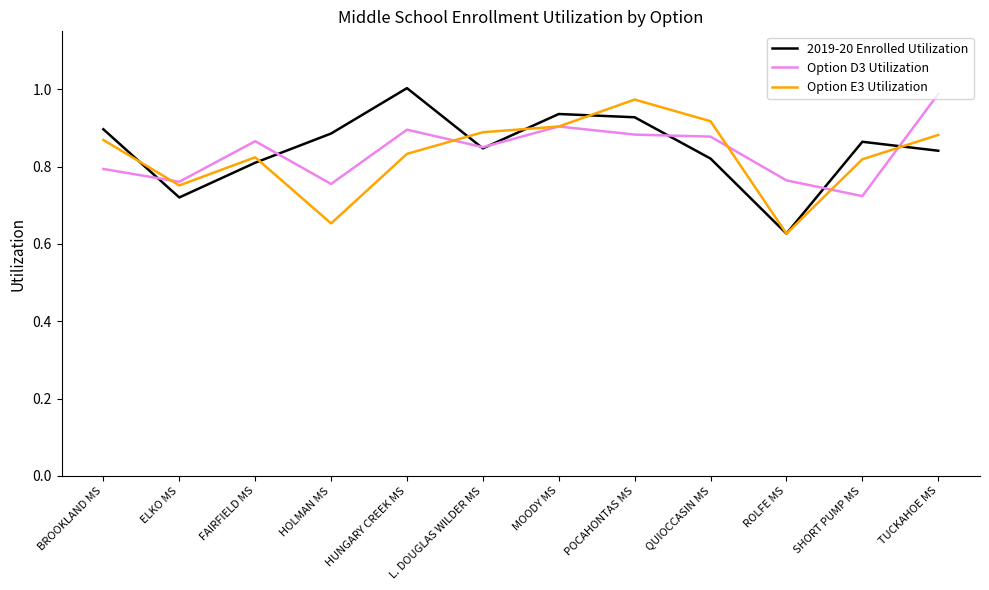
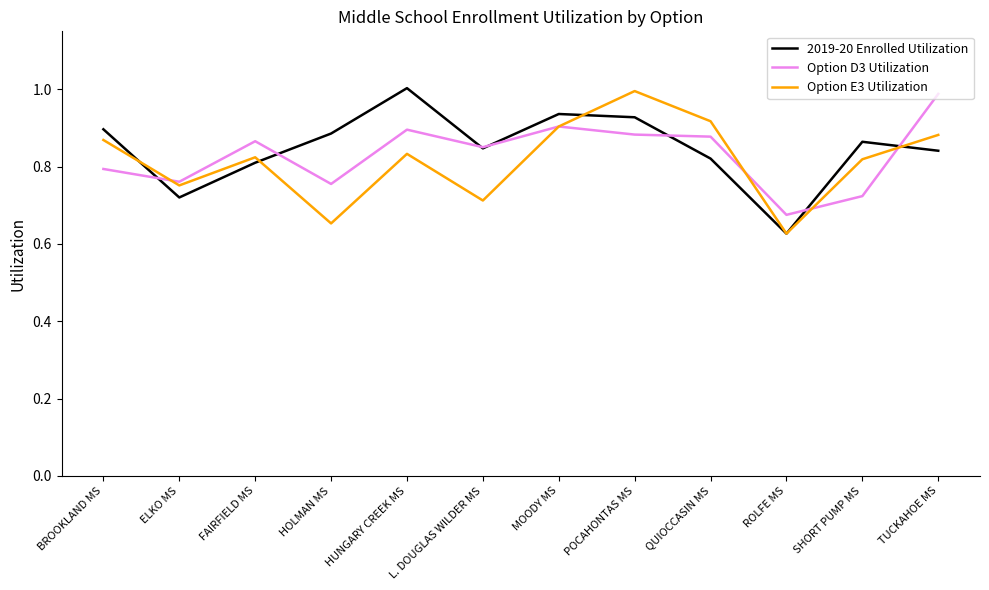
Option E3 Utilization, L. DOUGLAS WILDER MS: 0.89 -> 0.71
Option E3 Utilization, POCAHONTAS MS: 0.97 -> 1.00
Option D3 Utilization, ROLFE MS: 0.76 -> 0.68
